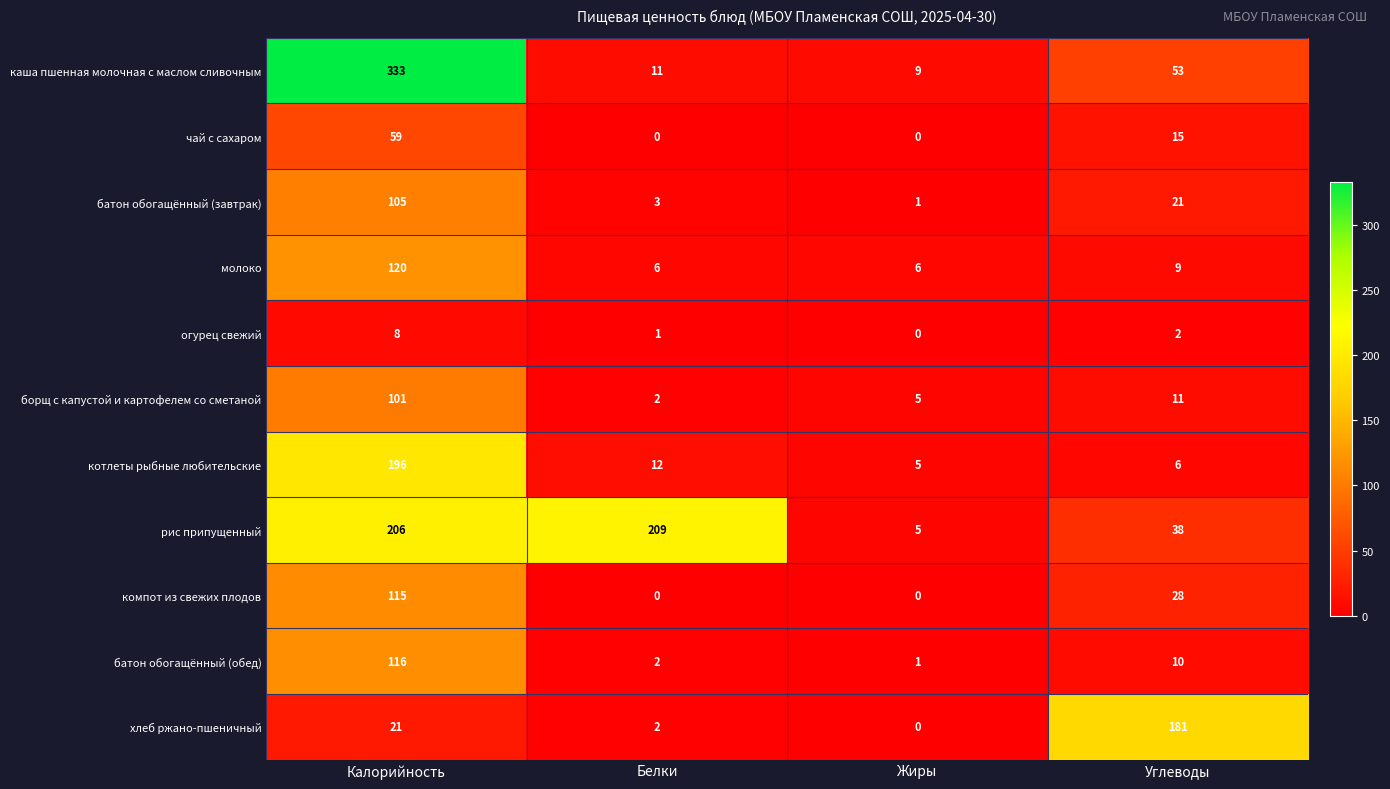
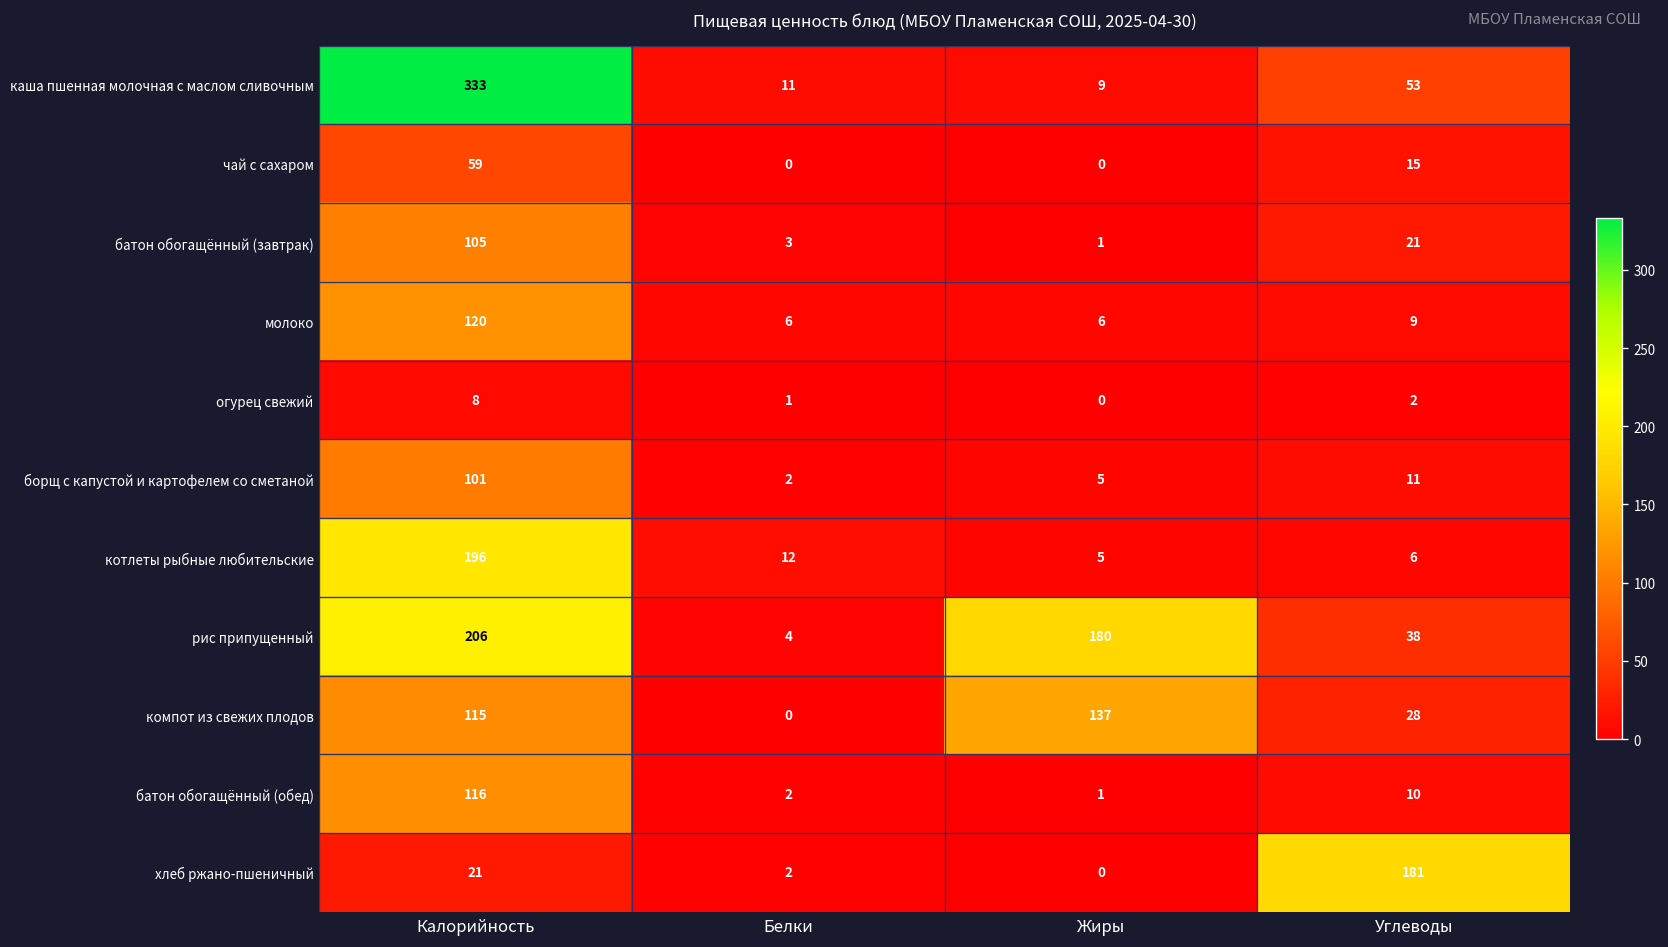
рис припущенный, Белки: 209 -> 4
рис припущенный, Жиры: 5 -> 180
компот из свежих плодов, Жиры: 0 -> 137
